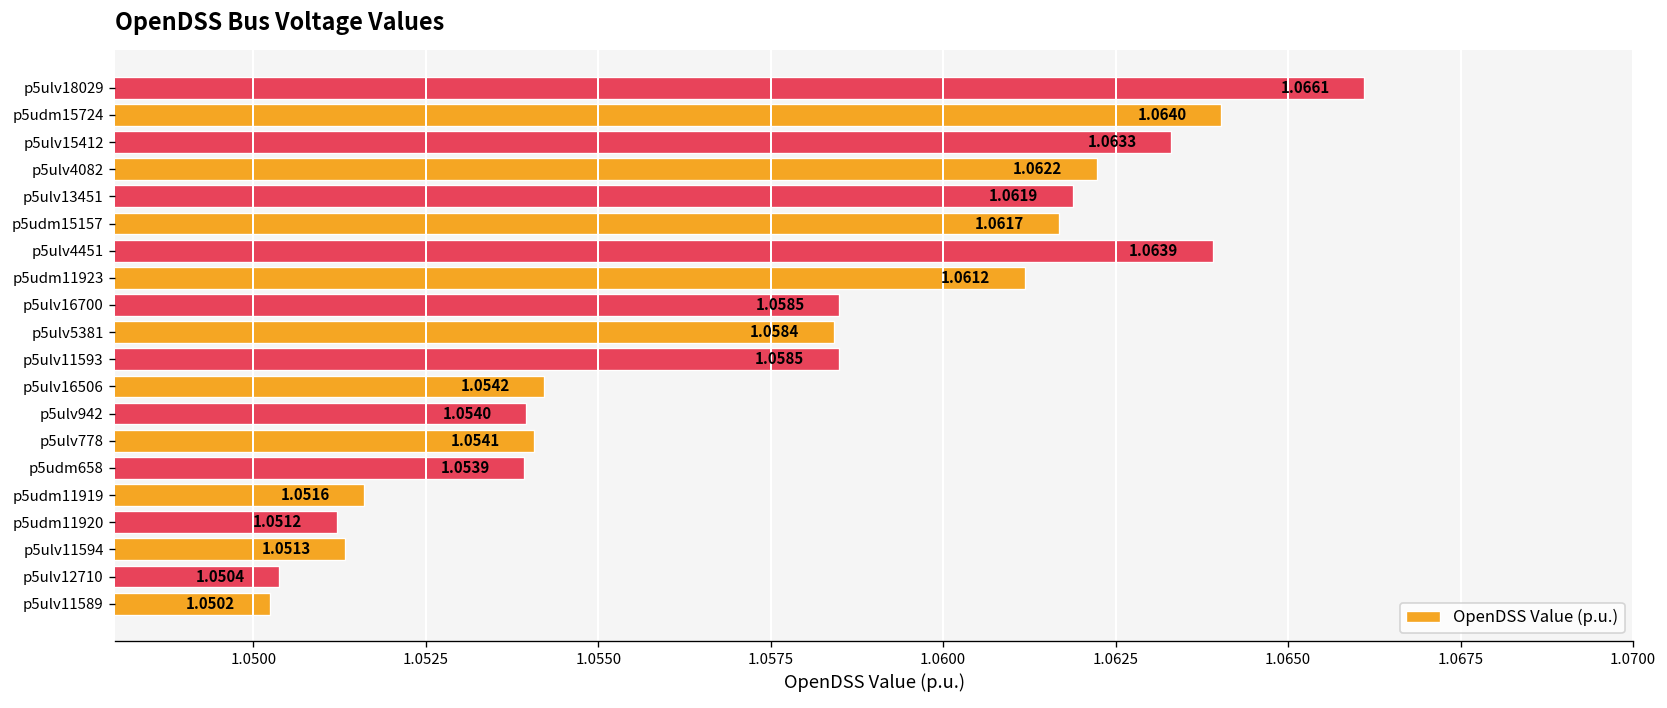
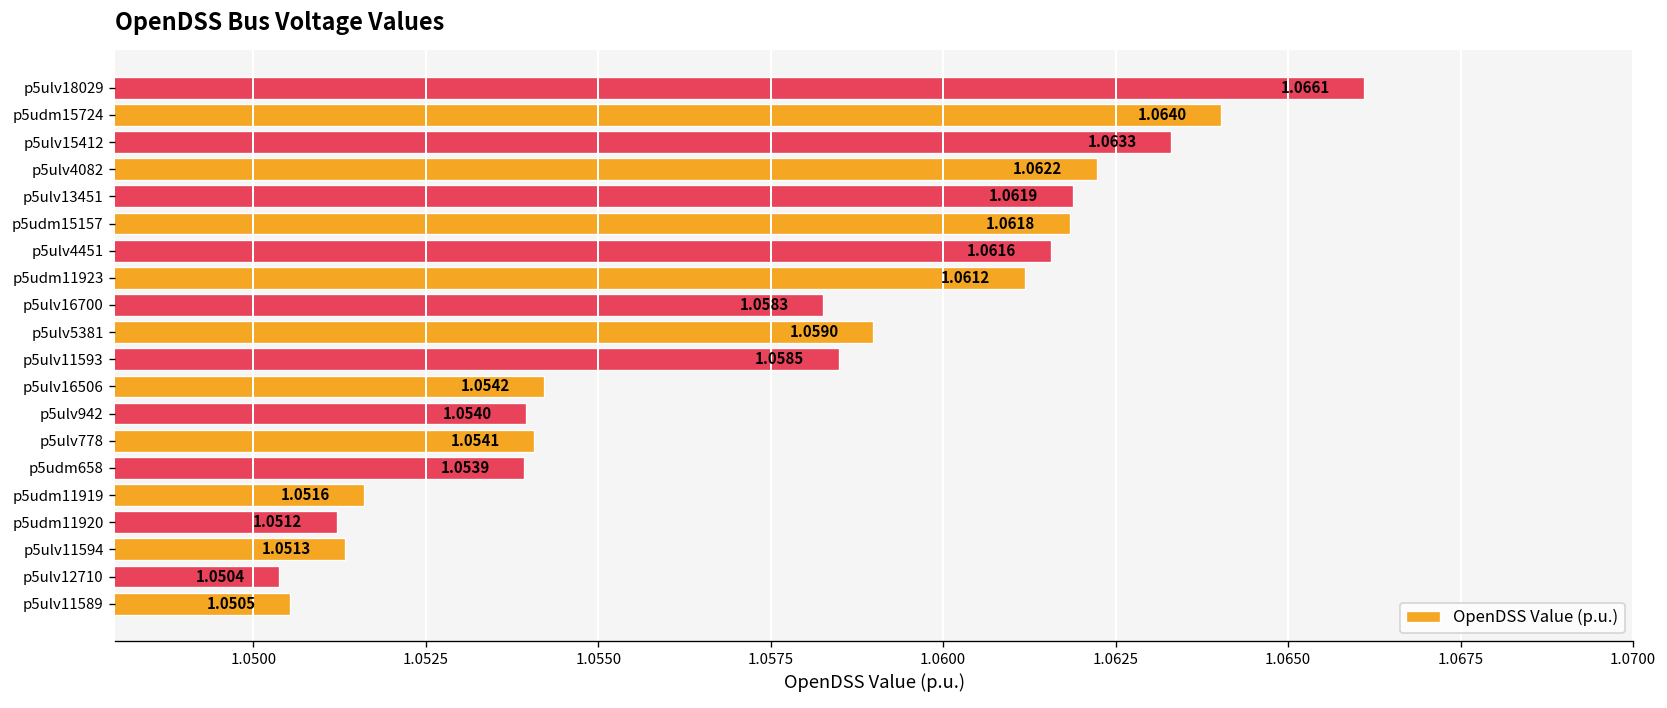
p5udm15157: 1.0617 -> 1.0618
p5ulv4451: 1.0639 -> 1.0616
p5ulv16700: 1.0585 -> 1.0583
p5ulv5381: 1.0584 -> 1.0590
p5ulv11589: 1.0502 -> 1.0505
